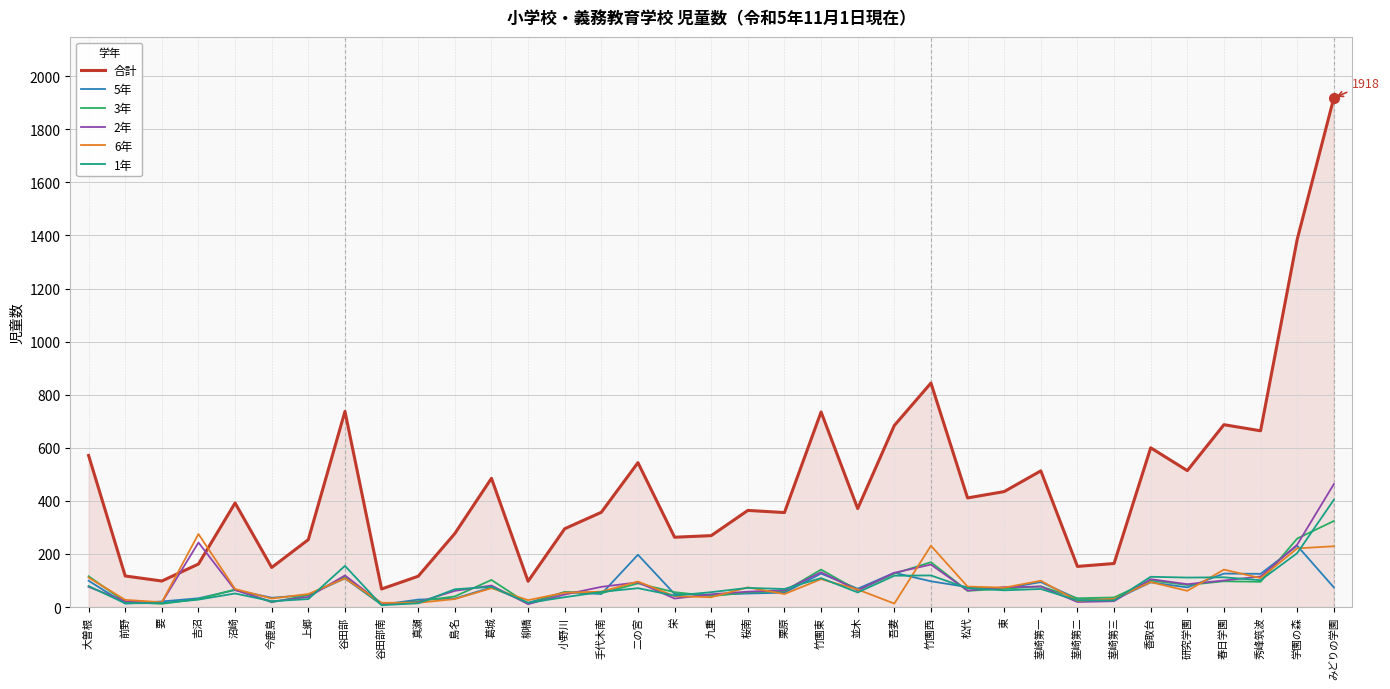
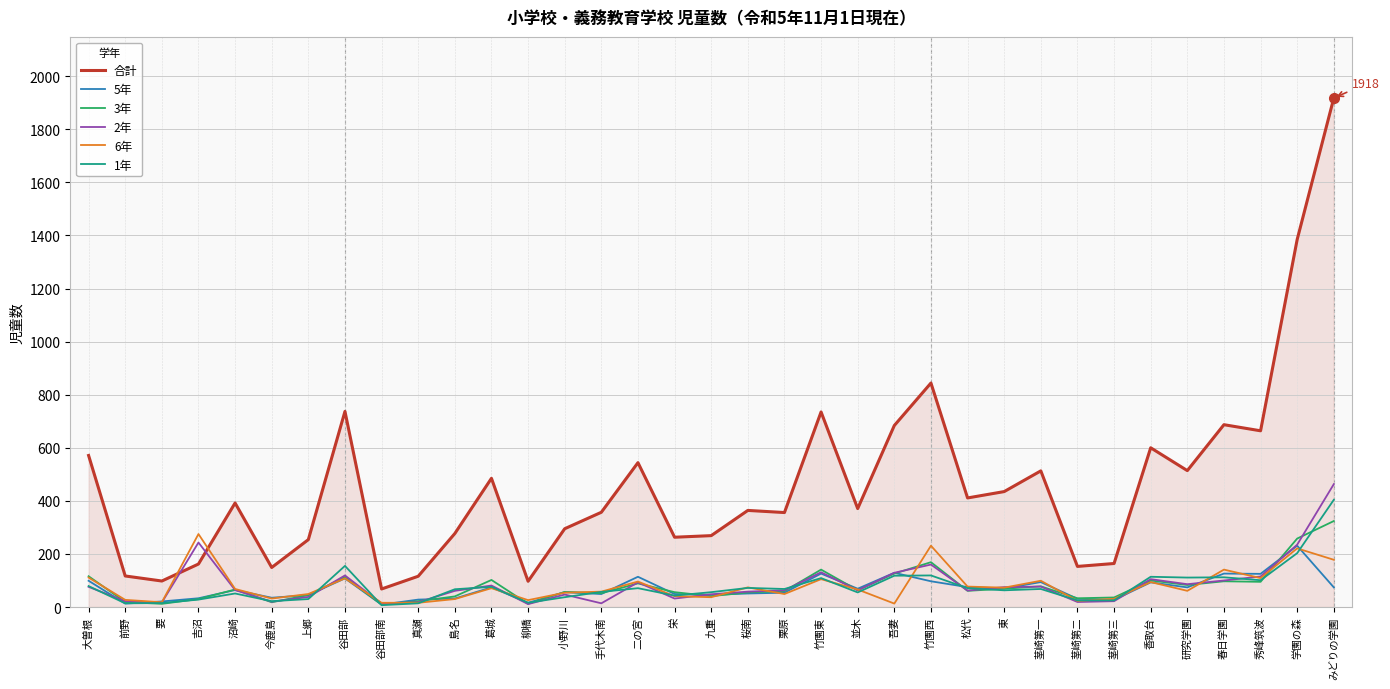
2年, 手代木南: 80 -> 10
5年, 二の宮: 200 -> 110
6年, みどりの学園: 230 -> 180
